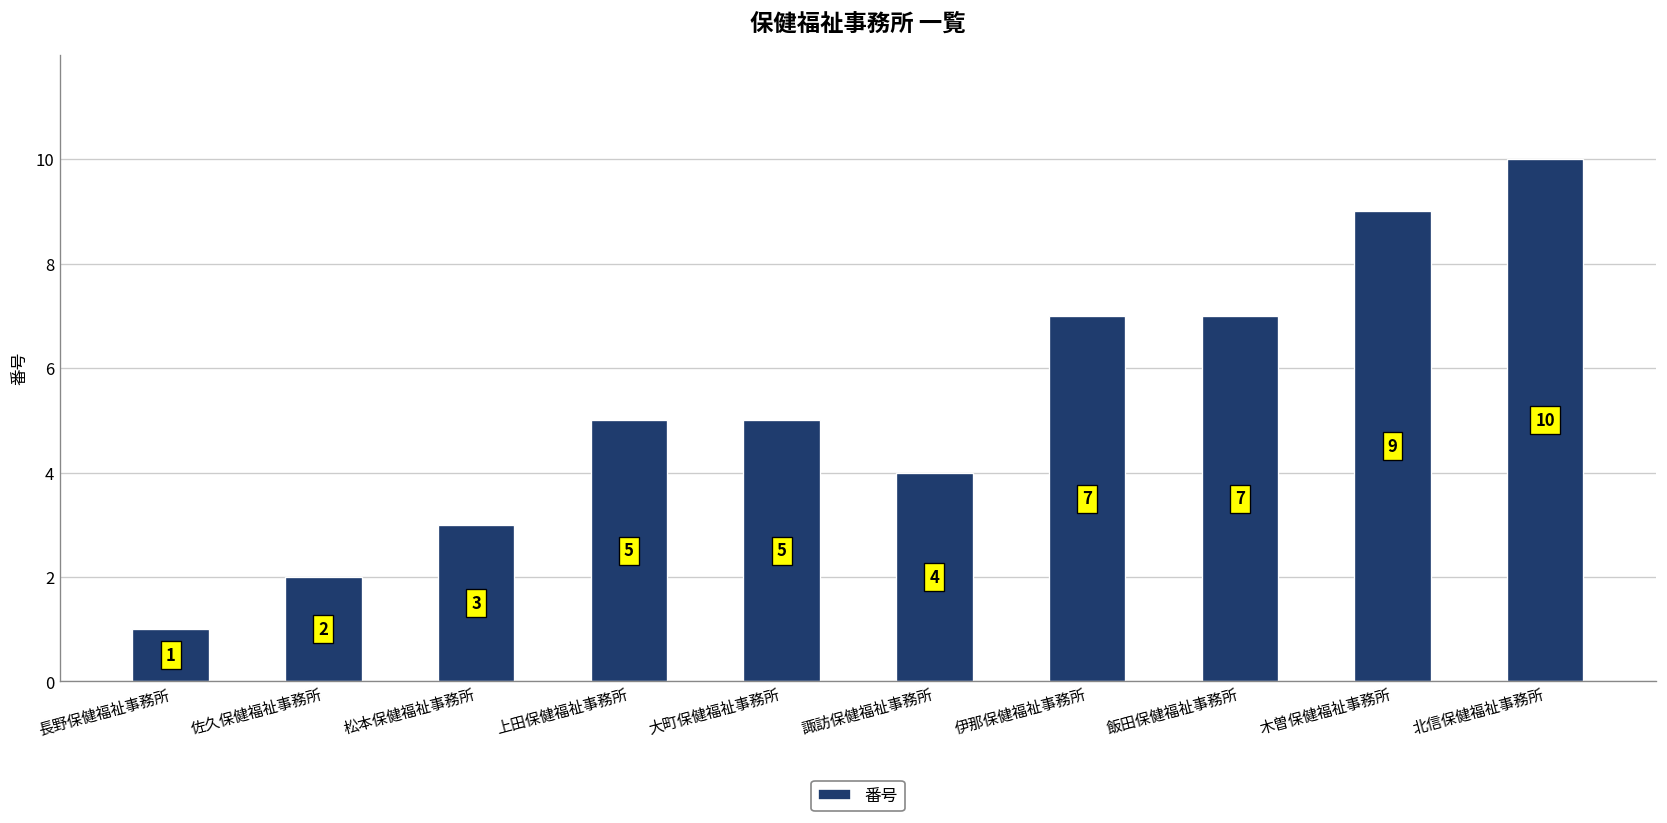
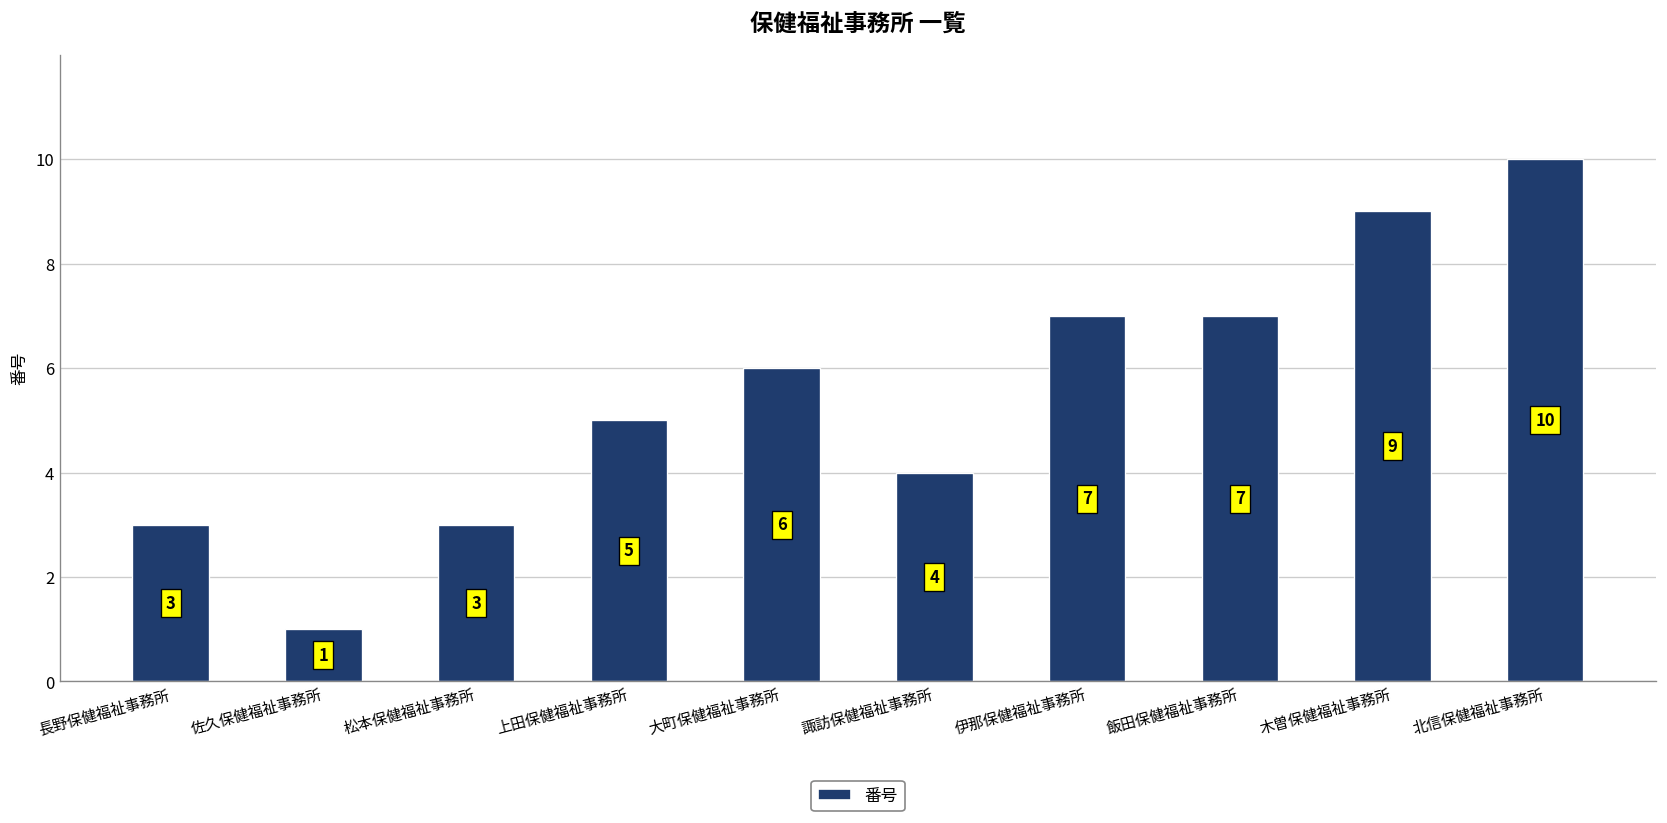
長野保健福祉事務所: 1 -> 3
佐久保健福祉事務所: 2 -> 1
大町保健福祉事務所: 5 -> 6
